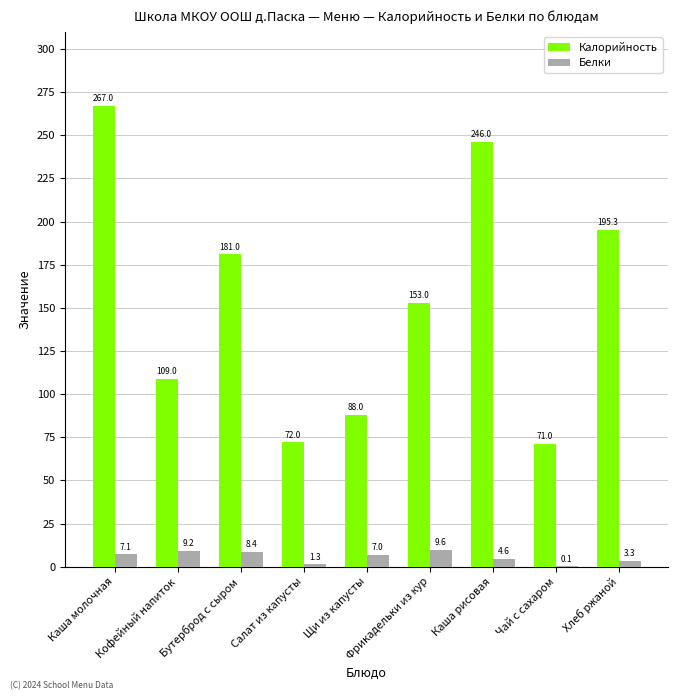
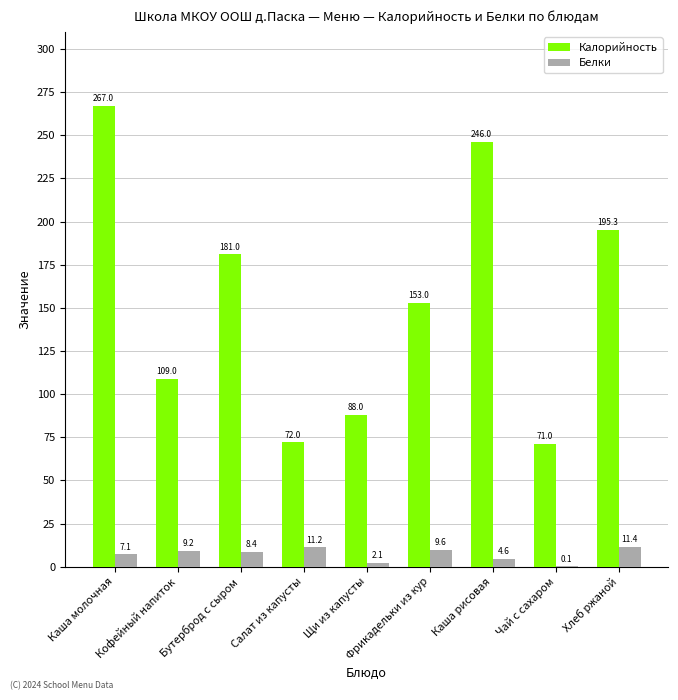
Белки, Салат из капусты: 1.3 -> 11.2
Белки, Щи из капусты: 7.0 -> 2.1
Белки, Хлеб ржаной: 3.3 -> 11.4
